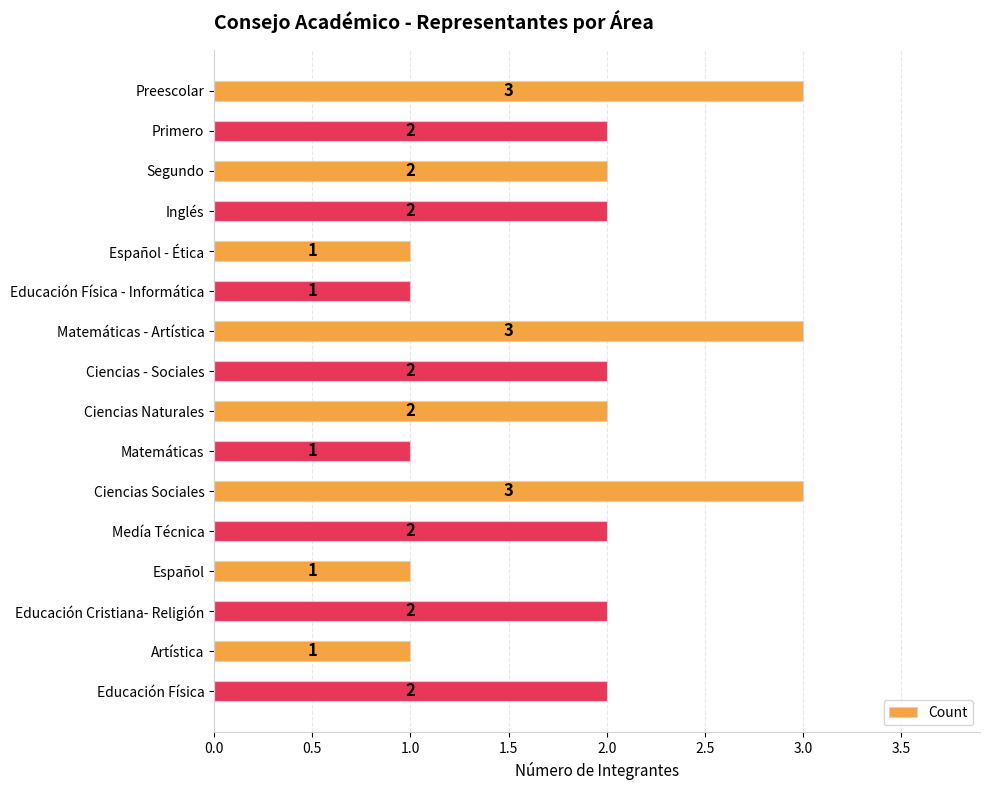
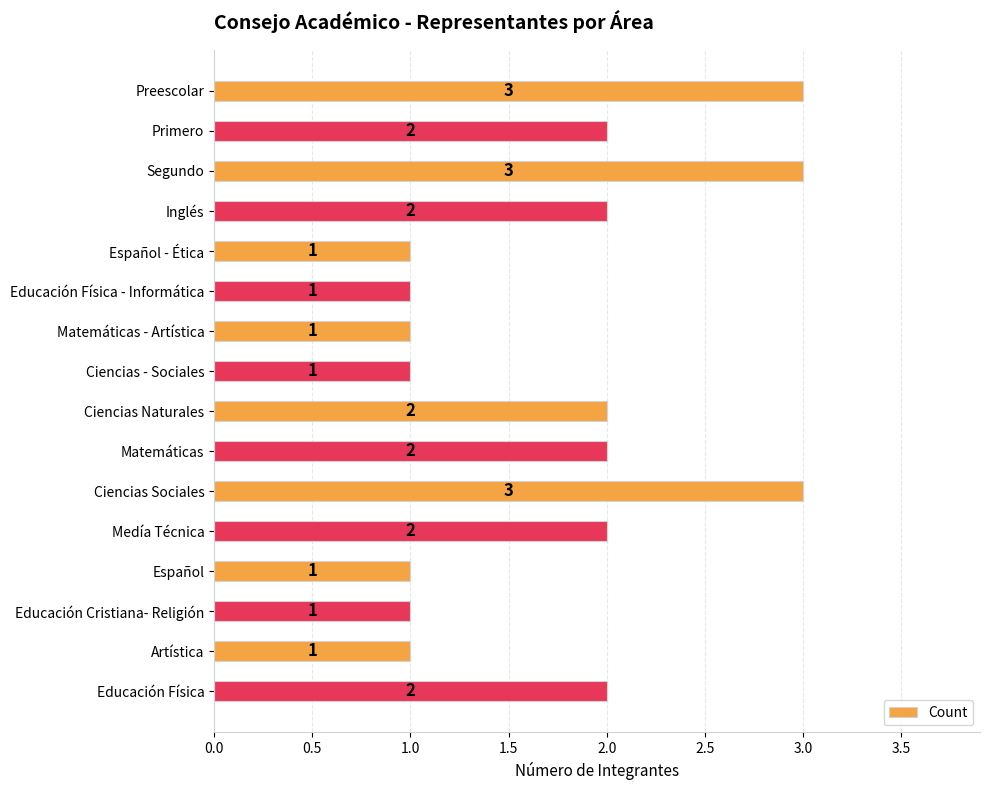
Segundo: 2 -> 3
Matemáticas - Artística: 3 -> 1
Ciencias - Sociales: 2 -> 1
Matemáticas: 1 -> 2
Educación Cristiana- Religión: 2 -> 1
